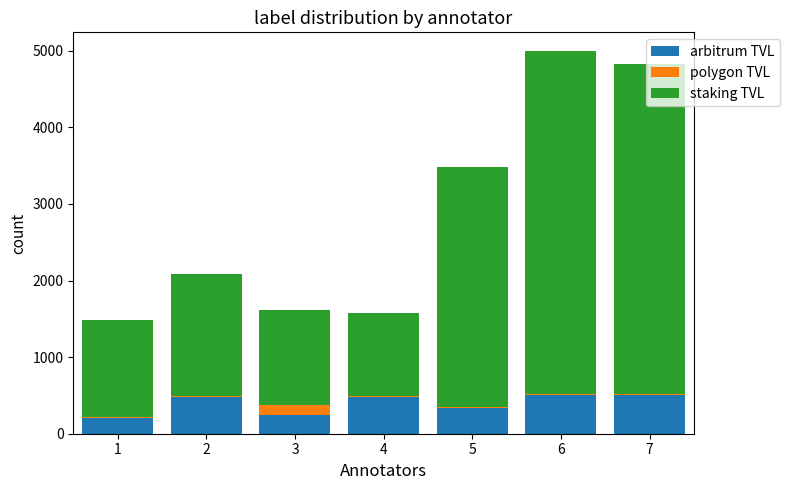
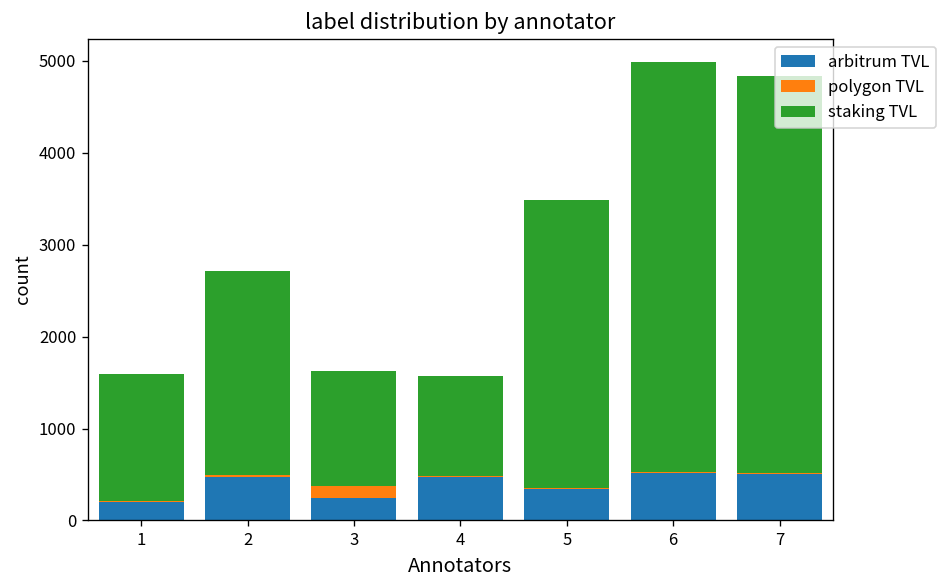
staking TVL, 1: 1300 -> 1400
staking TVL, 2: 1600 -> 2200
